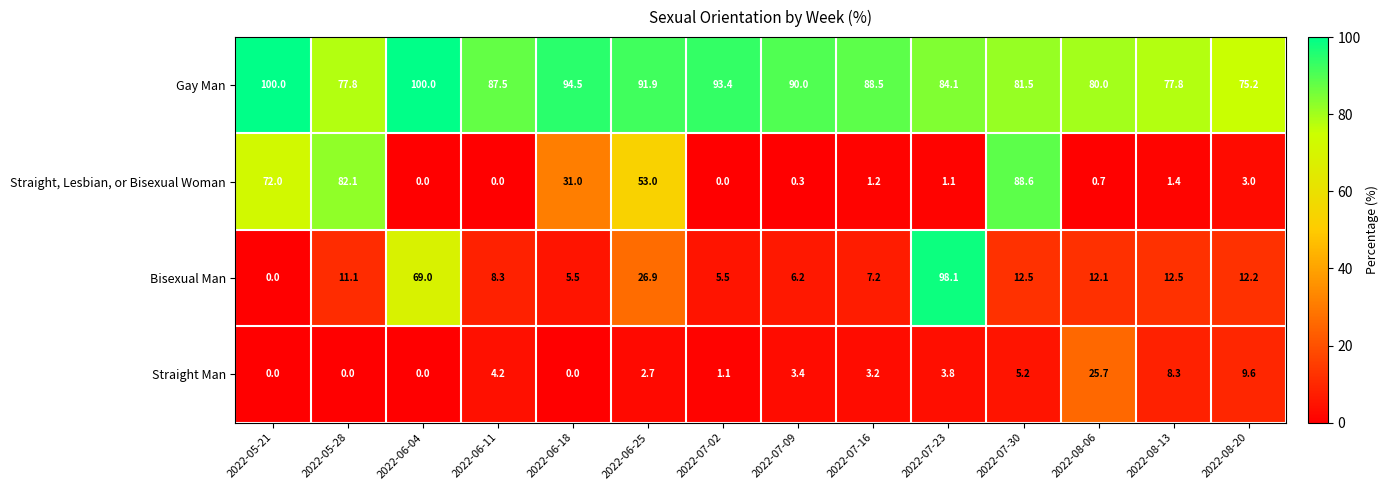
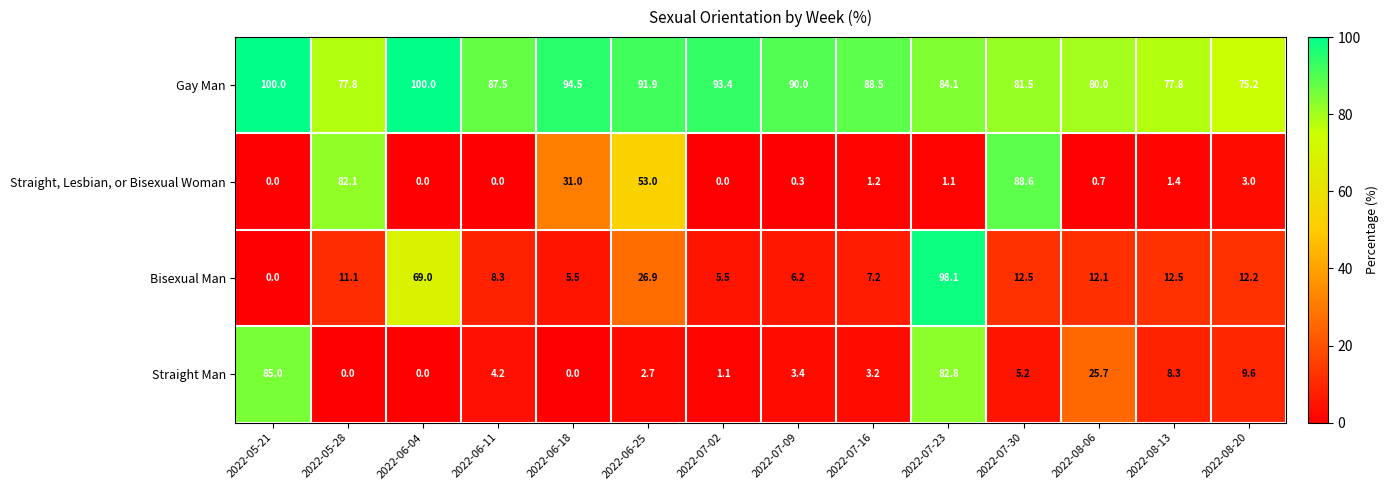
Straight, Lesbian, or Bisexual Woman, 2022-05-21: 72.0 -> 0.0
Straight Man, 2022-05-21: 0.0 -> 85.0
Straight Man, 2022-07-23: 3.8 -> 82.8
